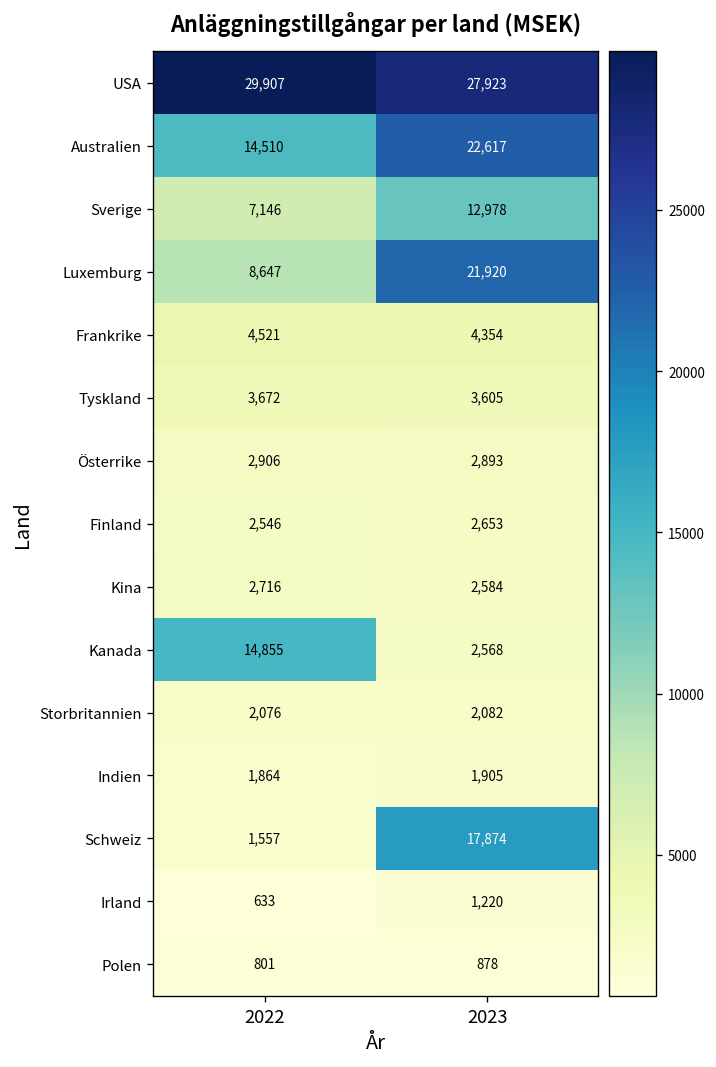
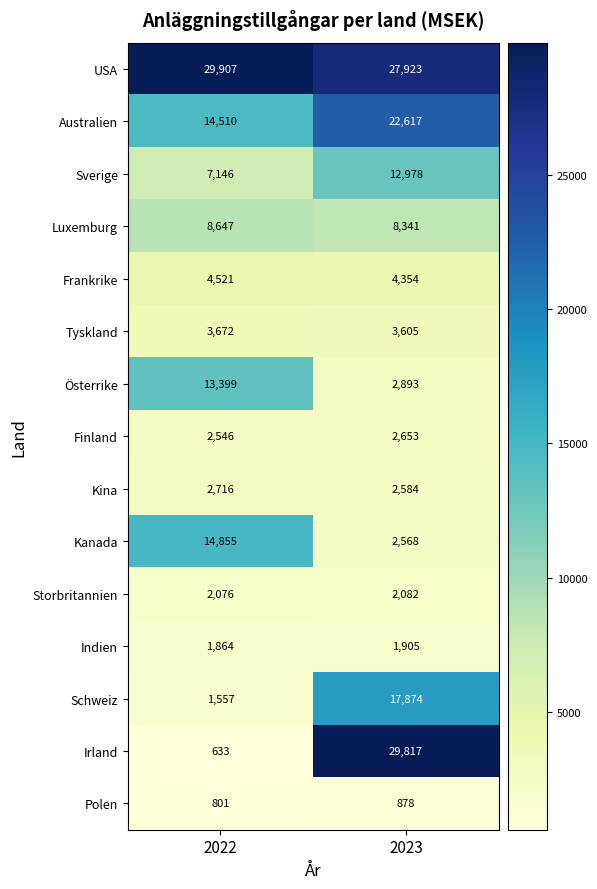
Luxemburg, 2023: 21,920 -> 8,341
Österrike, 2022: 2,906 -> 13,399
Irland, 2023: 1,220 -> 29,817
